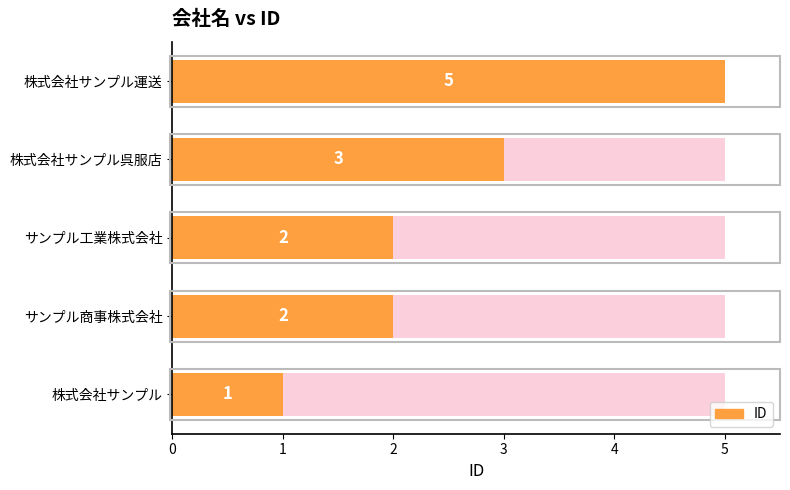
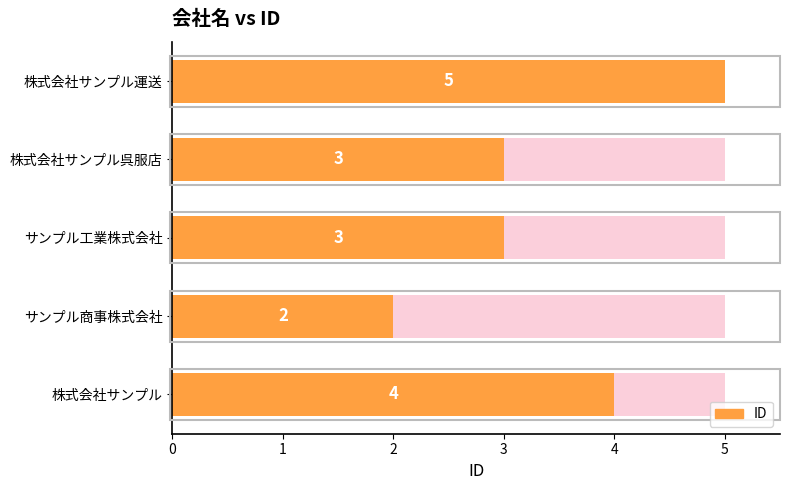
ID, サンプル工業株式会社: 2 -> 3
ID, 株式会社サンプル: 1 -> 4
